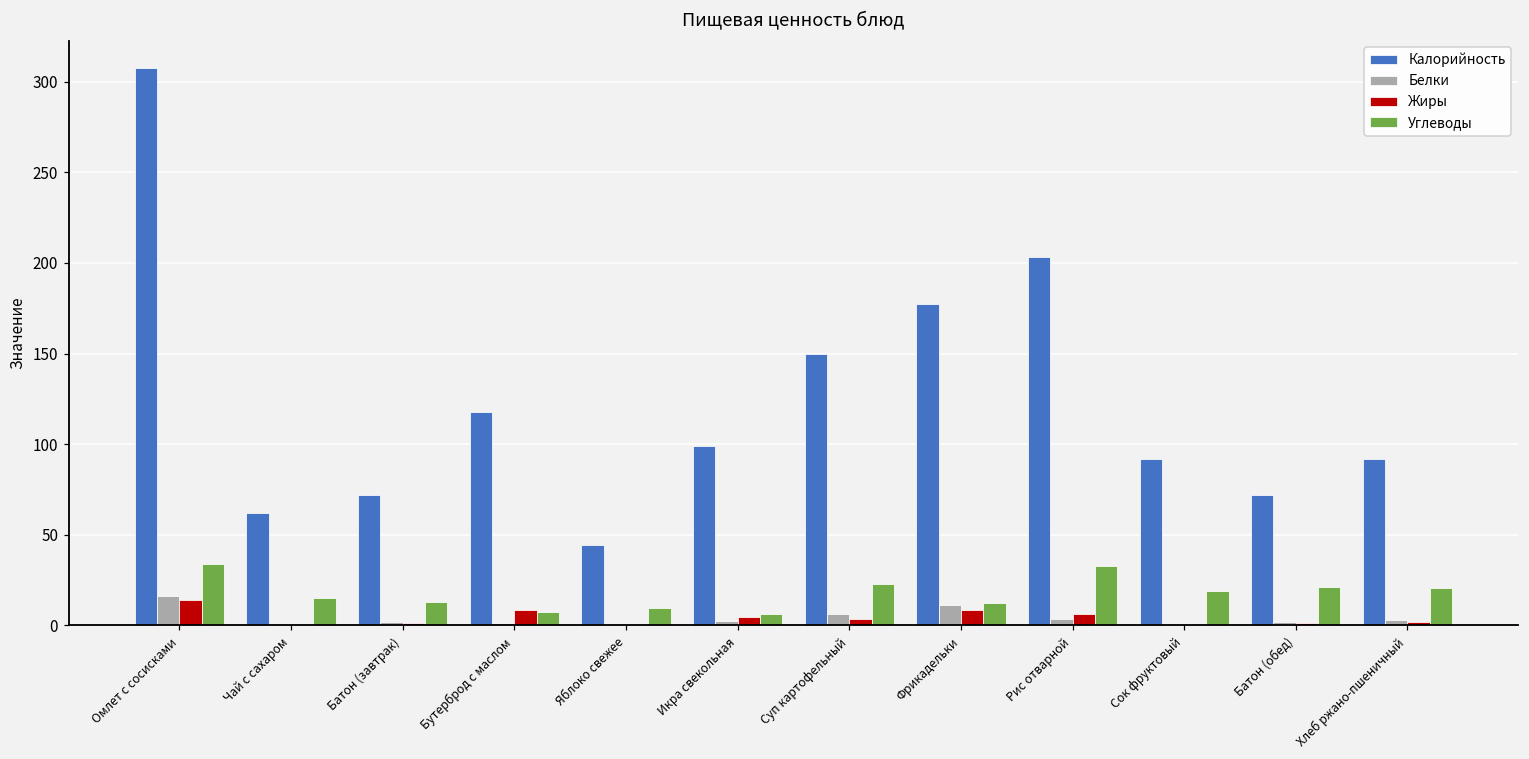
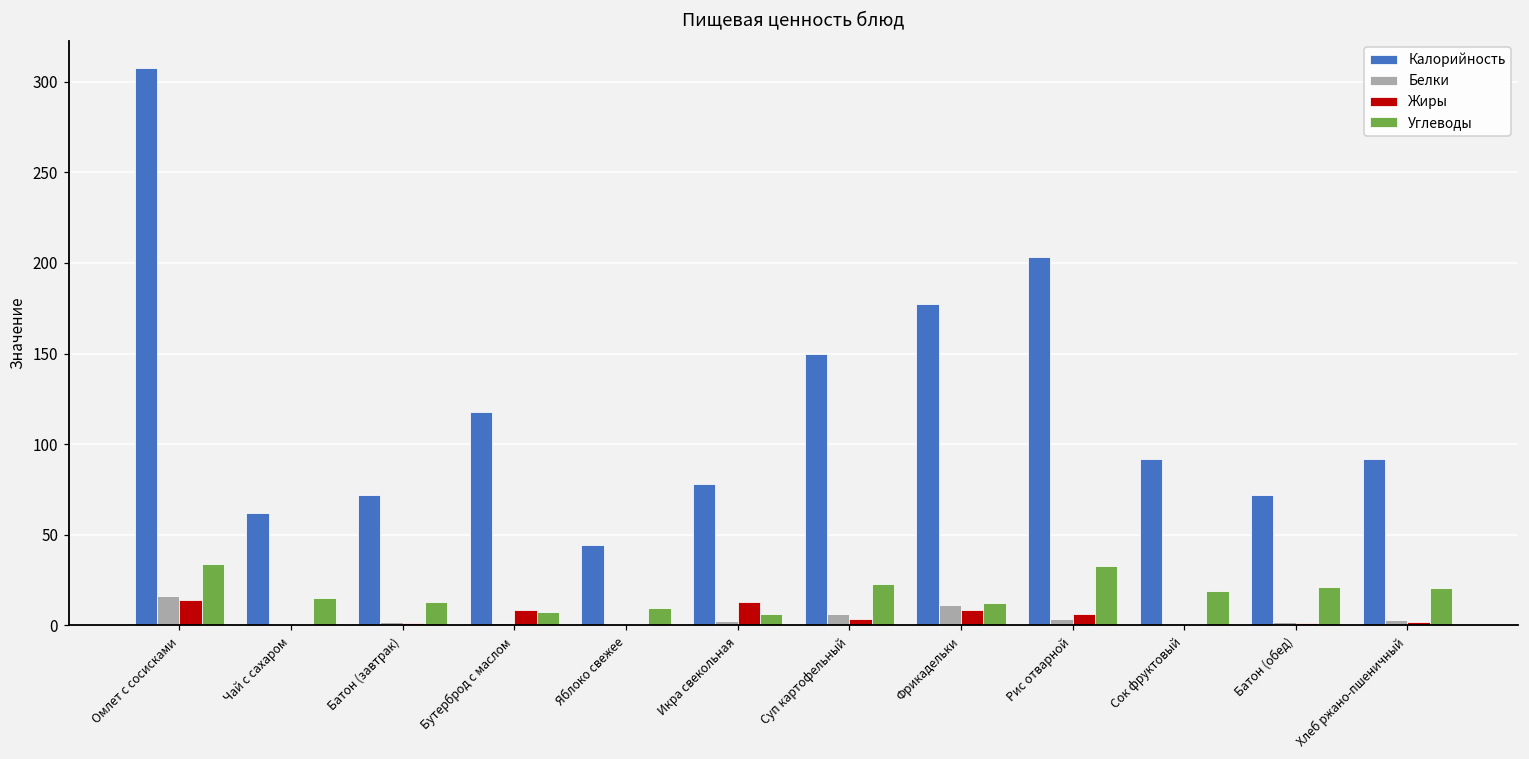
Калорийность, Икра свекольная: 99 -> 78
Жиры, Икра свекольная: 5 -> 13
